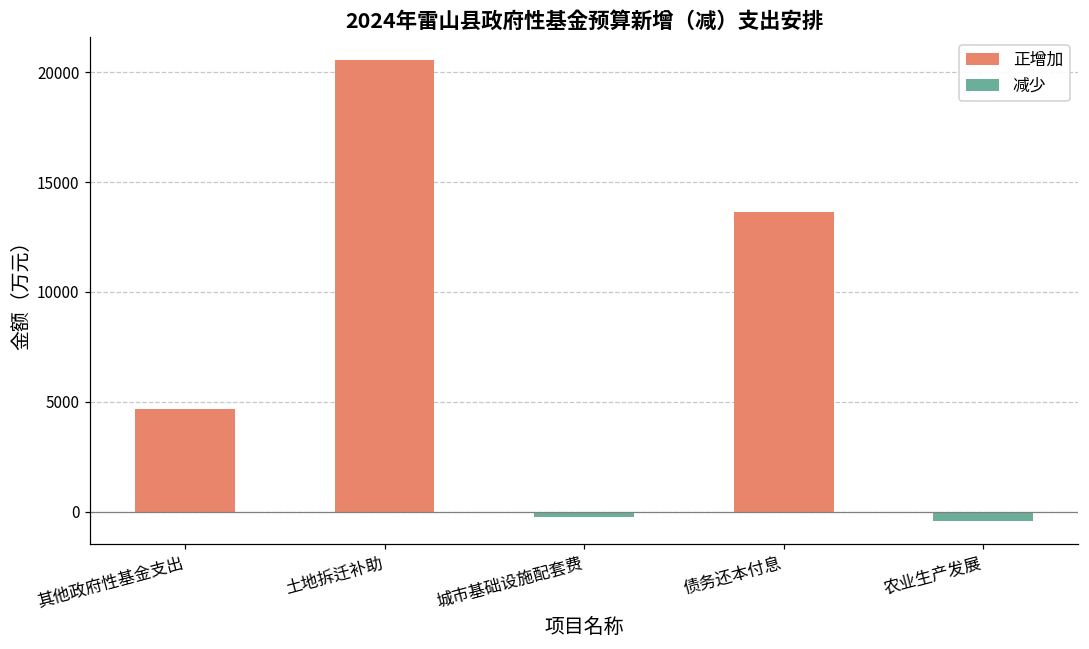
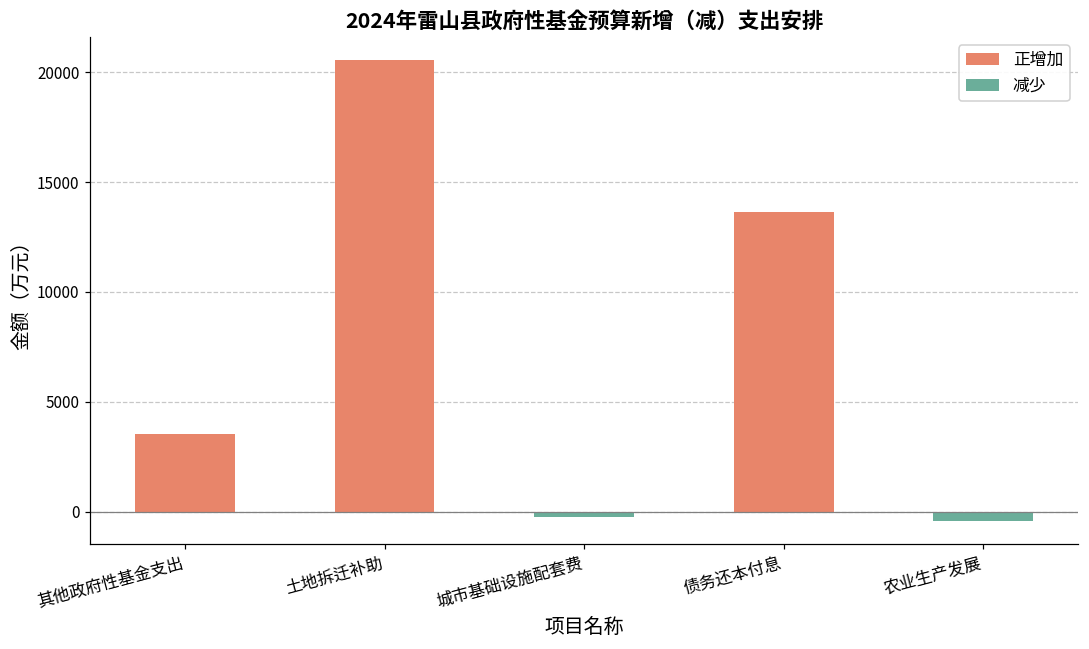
正增加, 其他政府性基金支出: 4700 -> 3500
